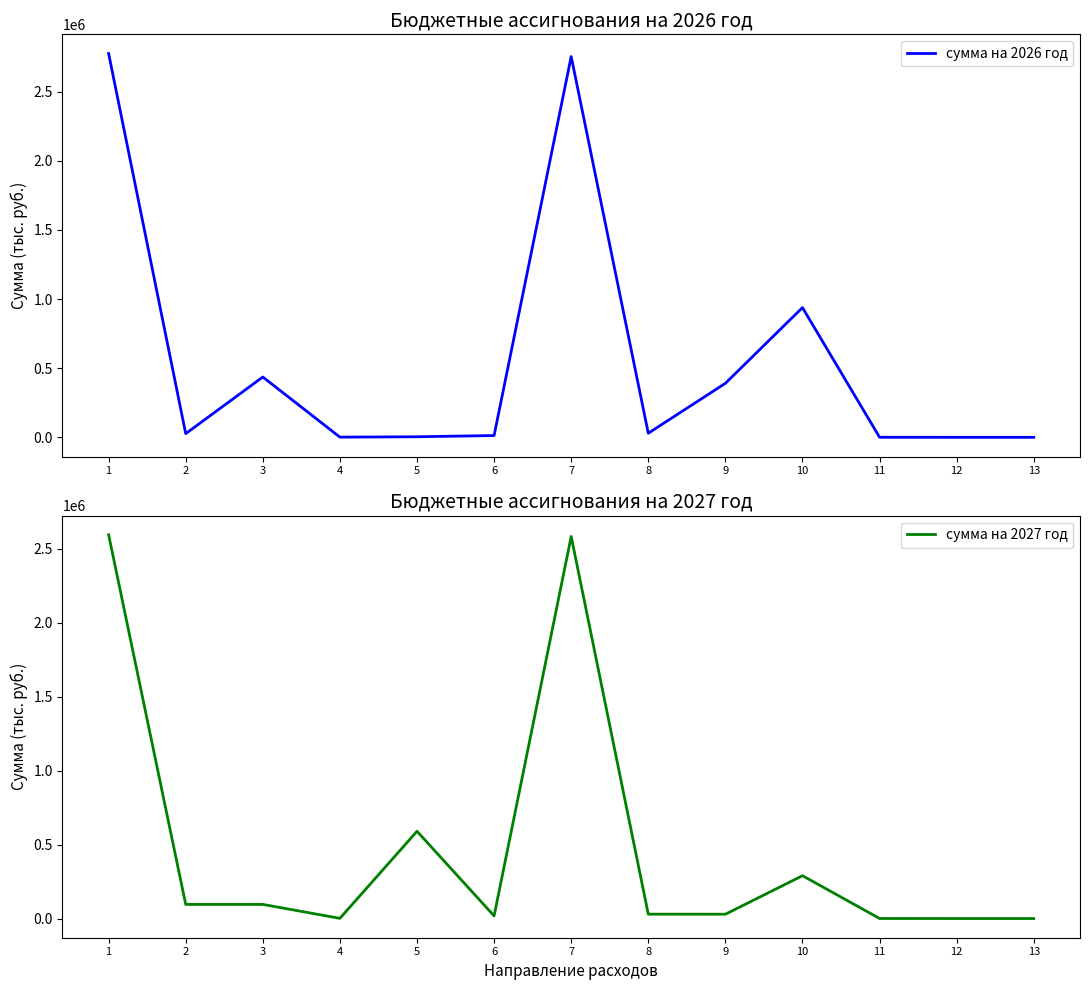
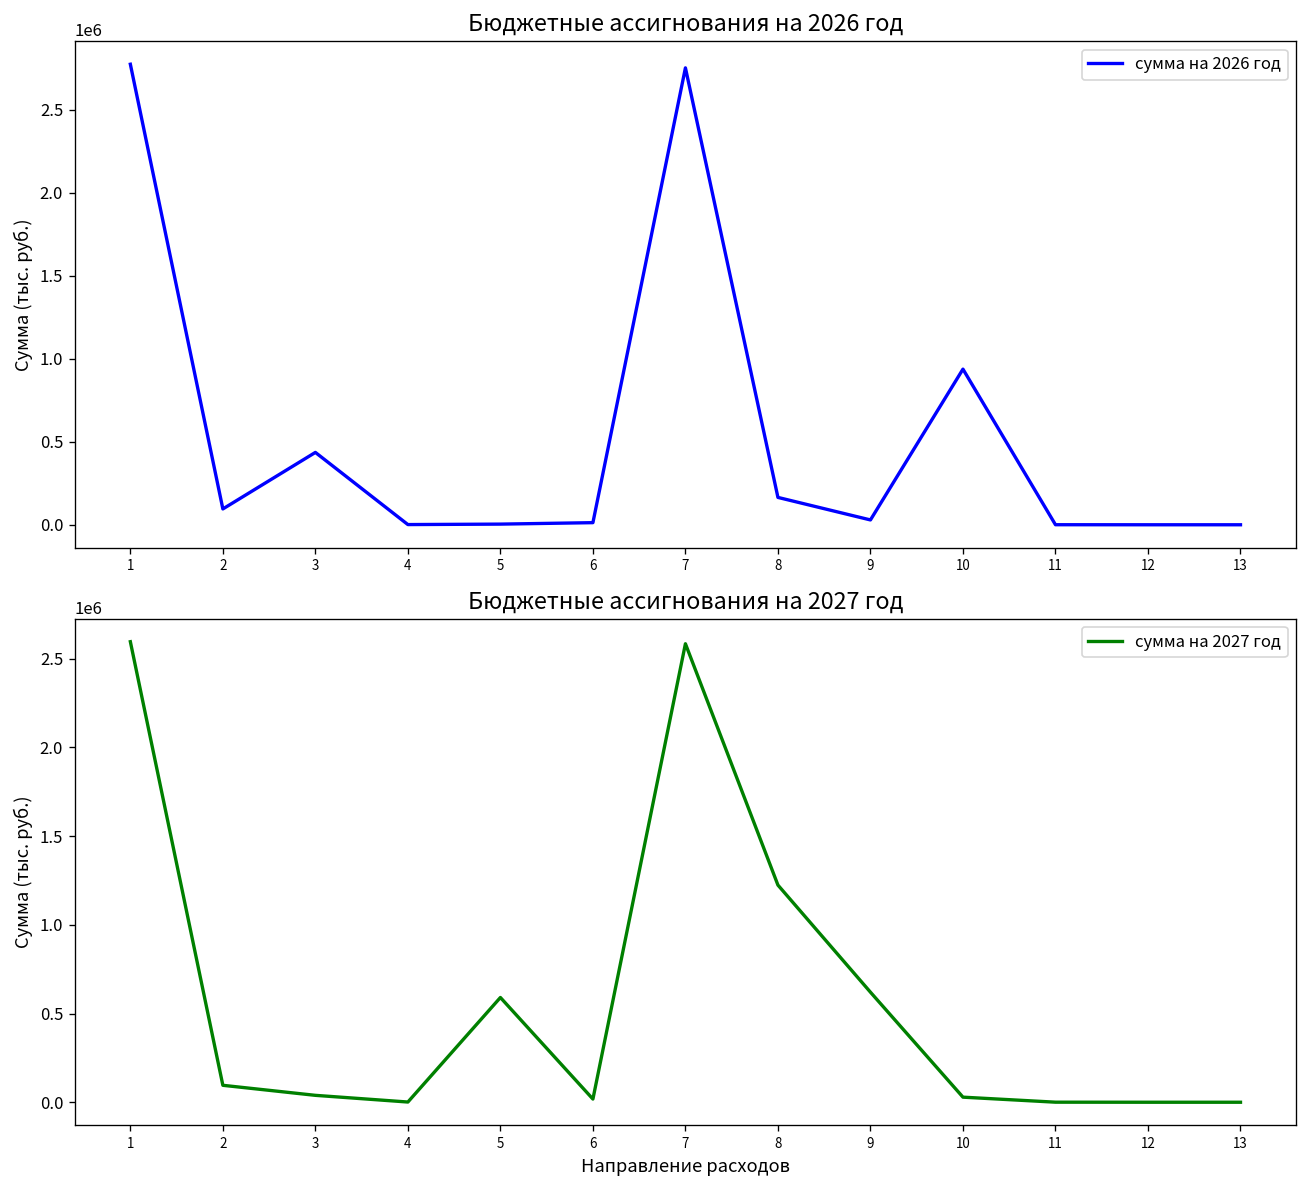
Бюджетные ассигнования на 2026 год, 2: 30000 -> 100000
Бюджетные ассигнования на 2026 год, 8: 30000 -> 170000
Бюджетные ассигнования на 2026 год, 9: 390000 -> 30000
Бюджетные ассигнования на 2027 год, 3: 100000 -> 40000
Бюджетные ассигнования на 2027 год, 8: 30000 -> 1220000
Бюджетные ассигнования на 2027 год, 9: 30000 -> 620000
Бюджетные ассигнования на 2027 год, 10: 290000 -> 30000
